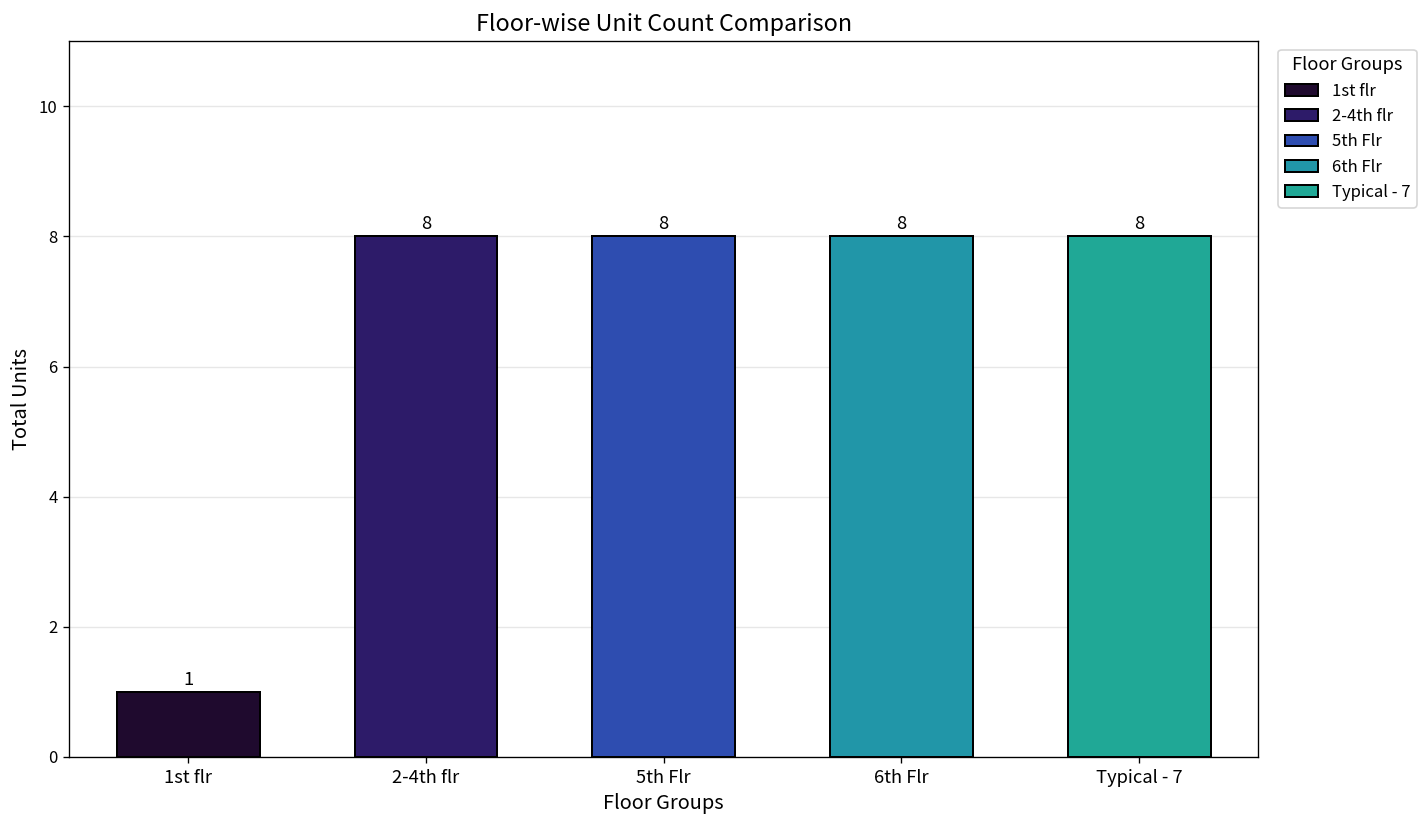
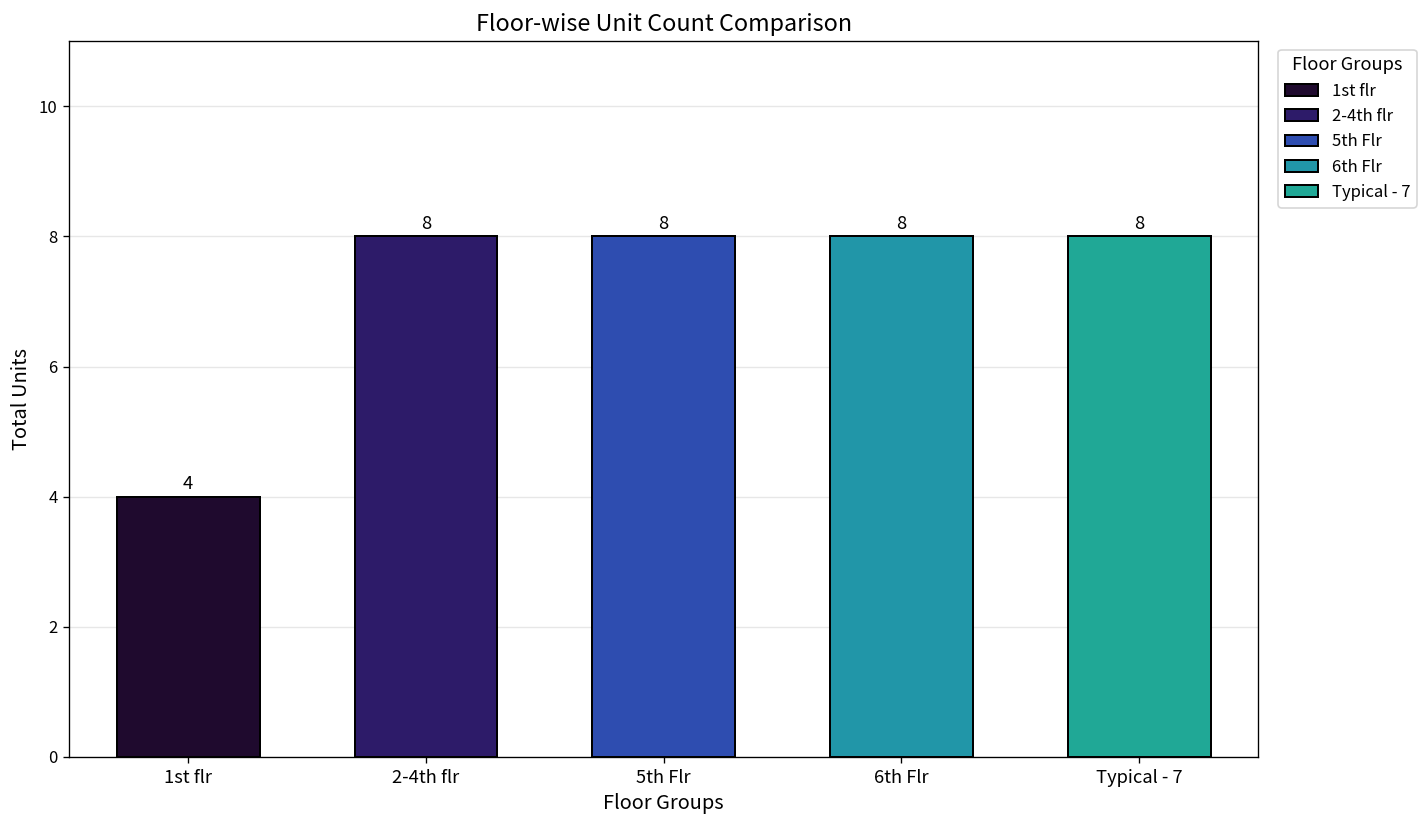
1st flr: 1 -> 4
